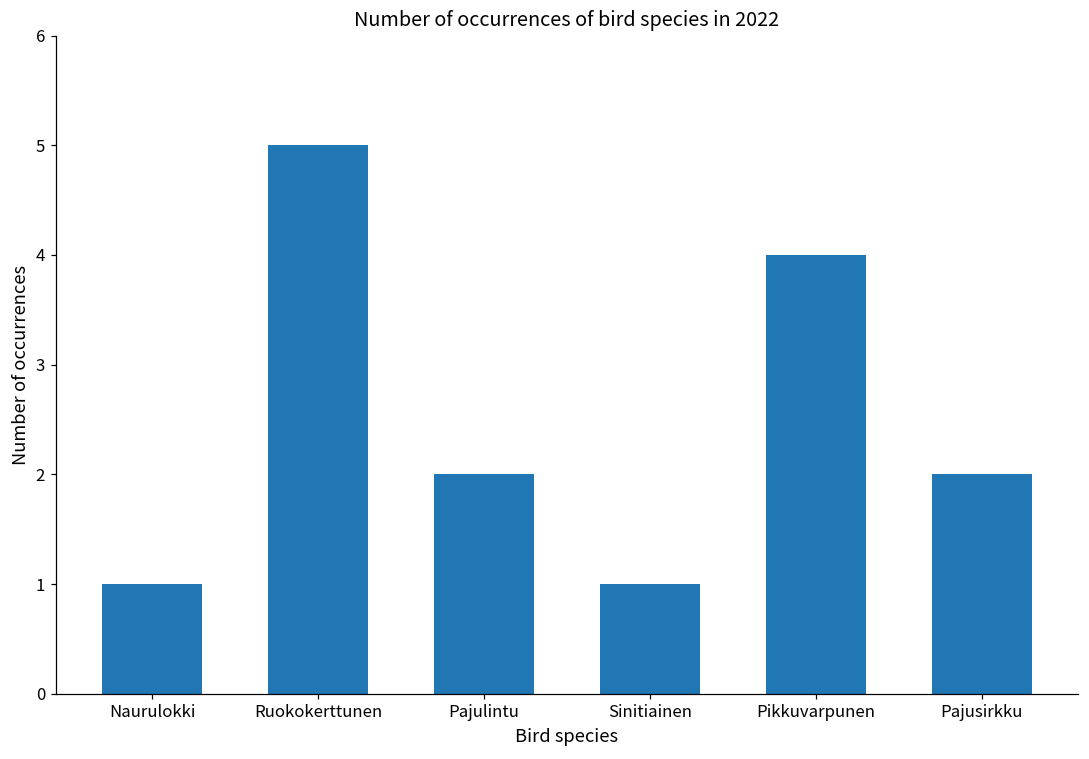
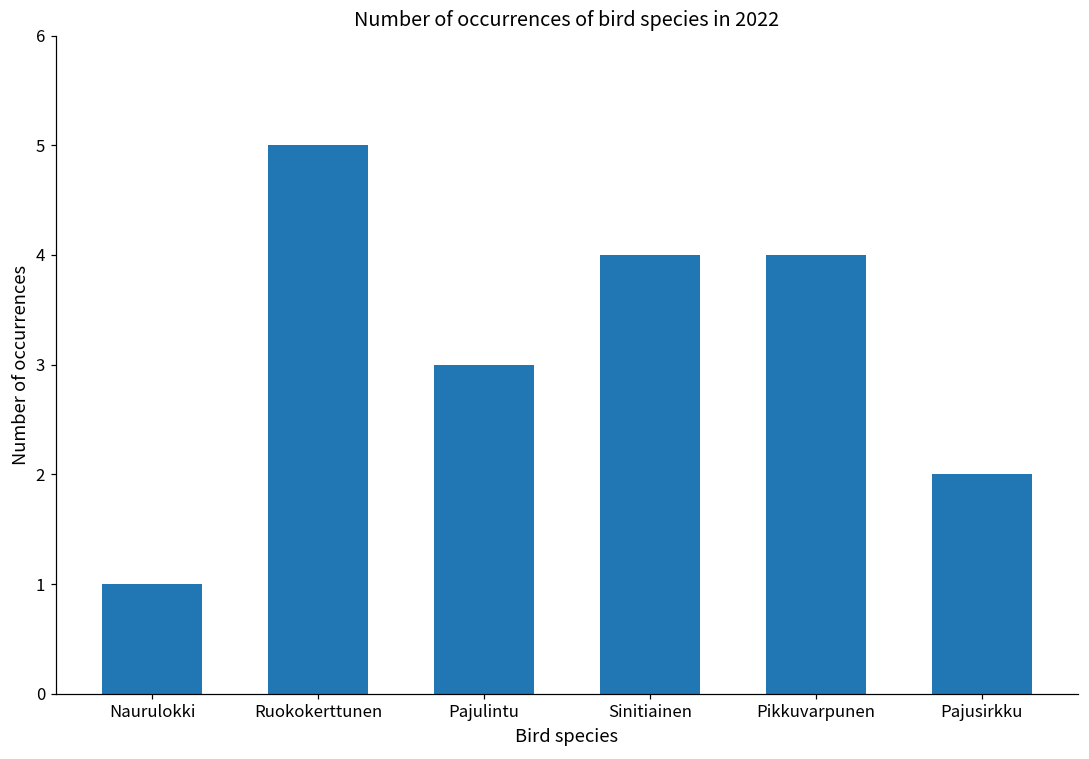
Pajulintu: 2 -> 3
Sinitiainen: 1 -> 4
